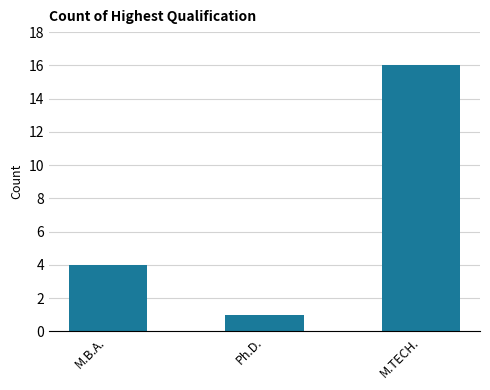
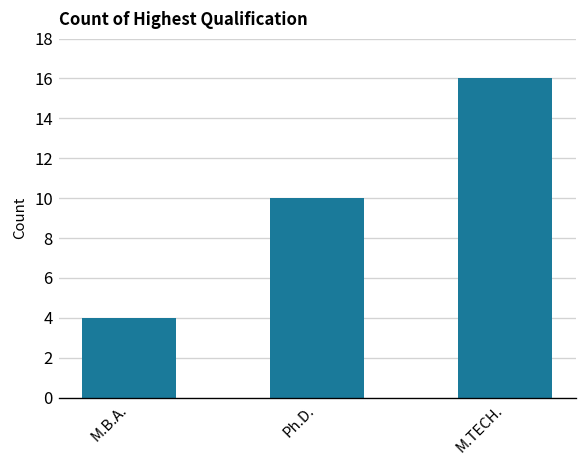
Ph.D.: 1 -> 10
